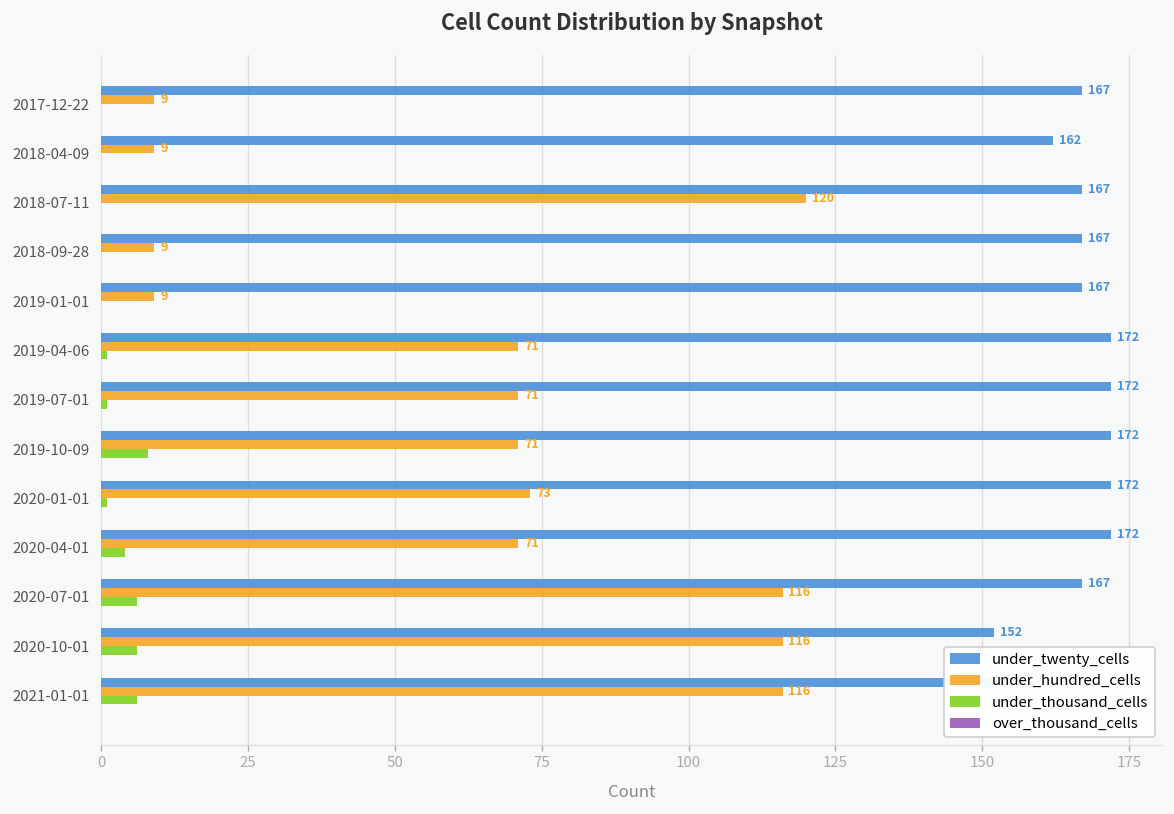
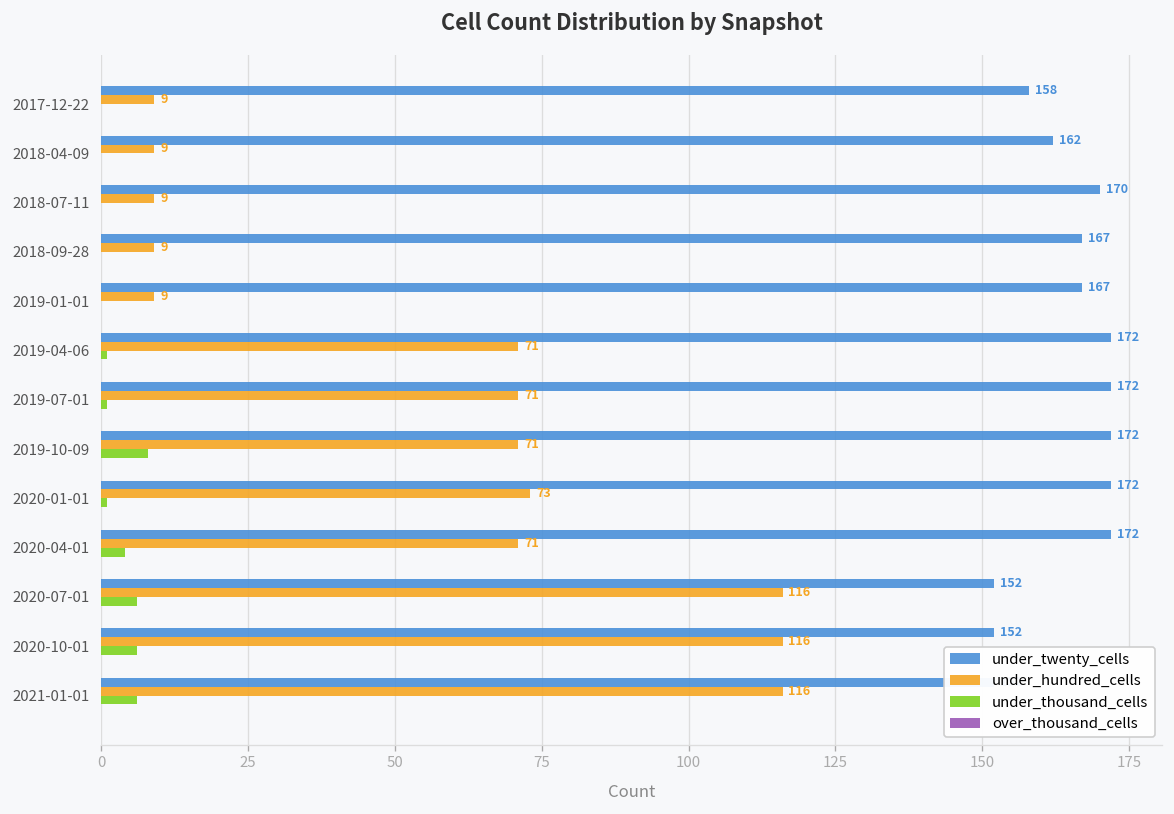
under_twenty_cells, 2017-12-22: 167 -> 158
under_twenty_cells, 2018-07-11: 167 -> 170
under_hundred_cells, 2018-07-11: 120 -> 9
under_twenty_cells, 2020-07-01: 167 -> 152
